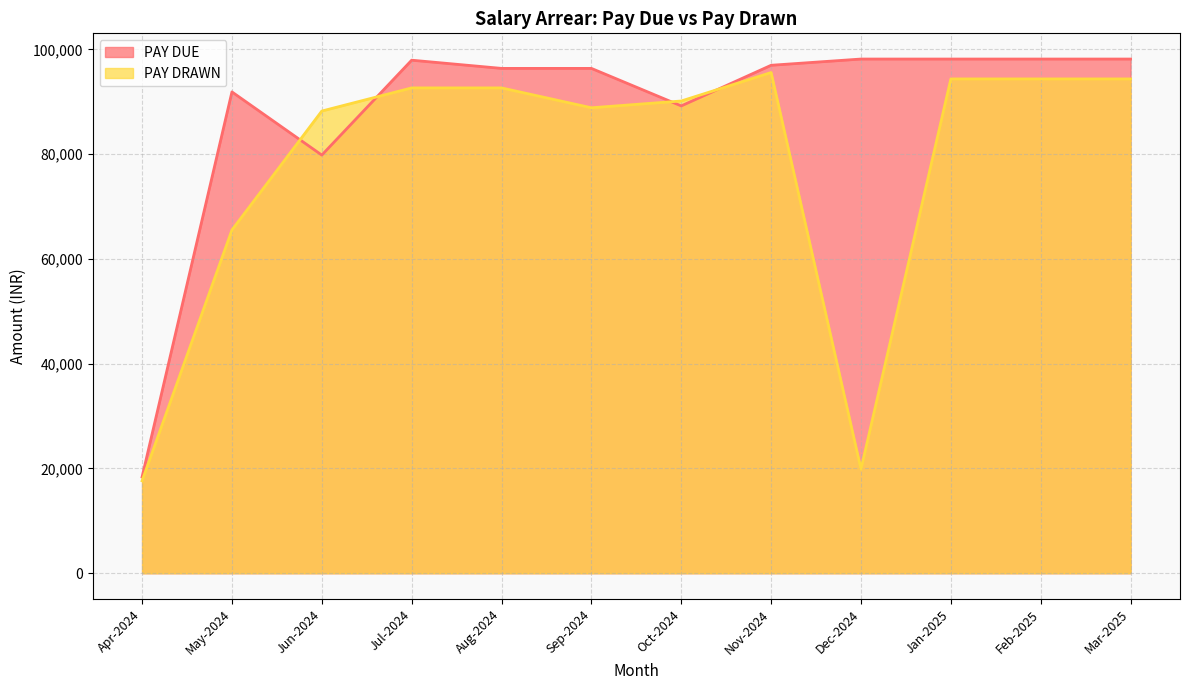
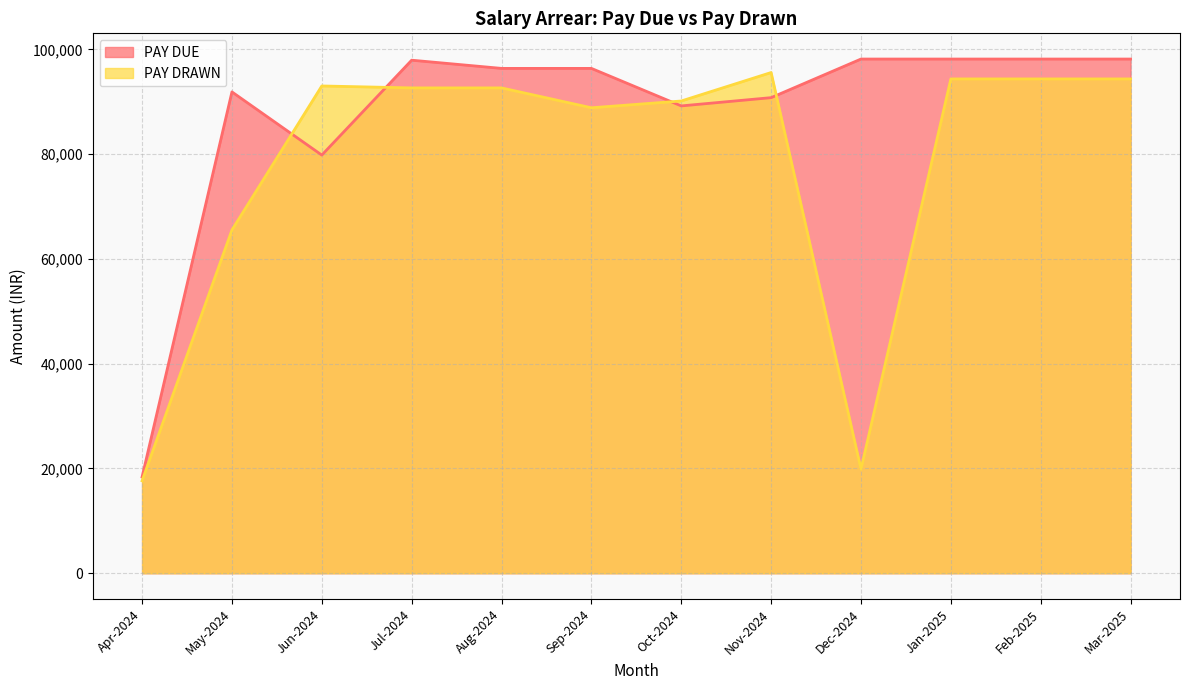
PAY DRAWN, Jun-2024: 88,000 -> 93,000
PAY DUE, Nov-2024: 97,000 -> 91,000
